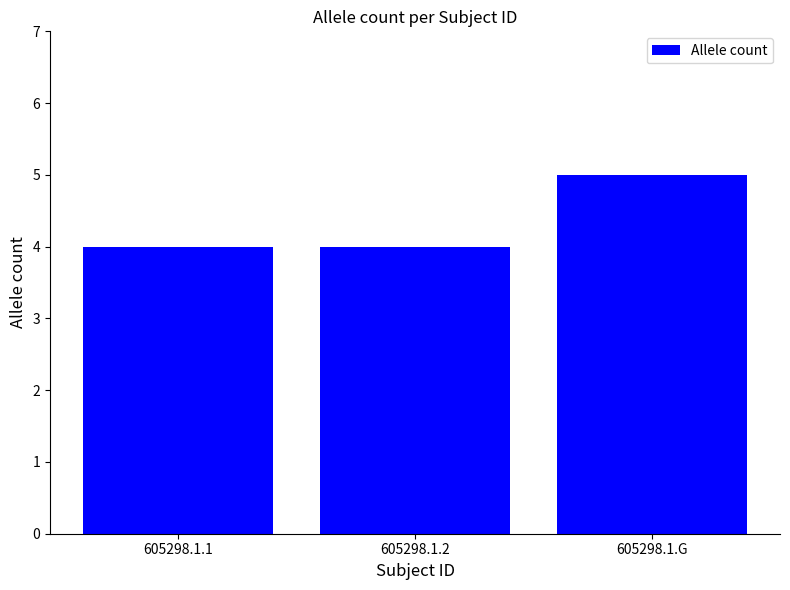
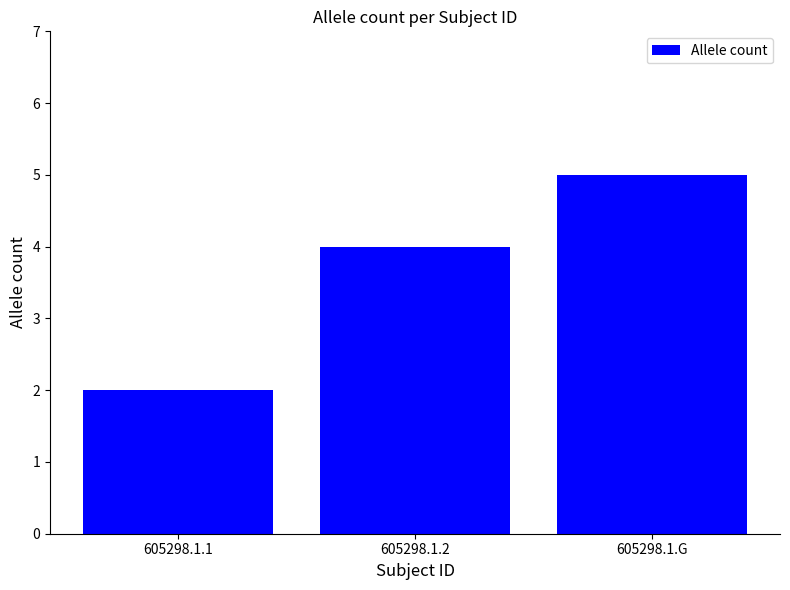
605298.1.1: 4 -> 2
